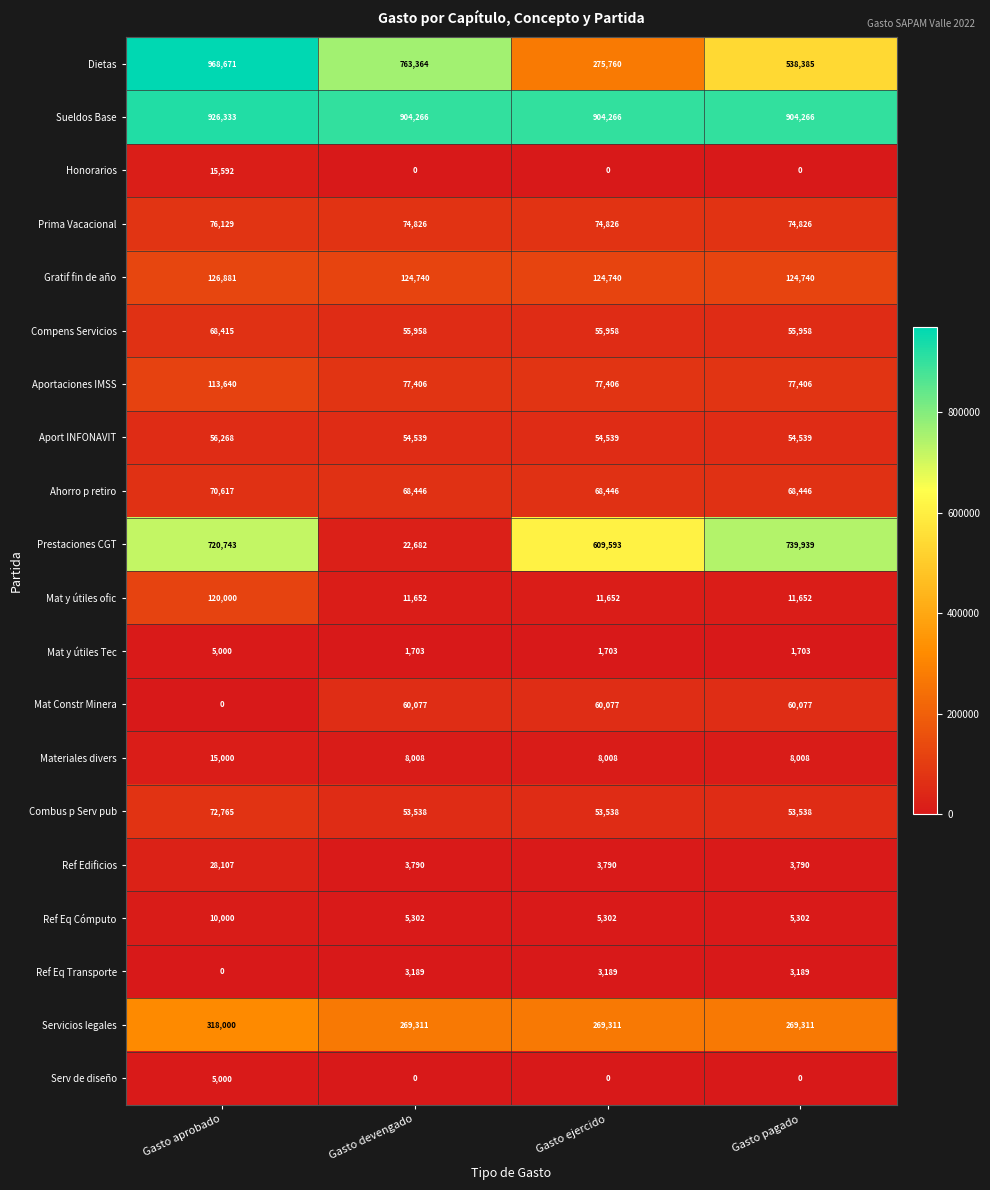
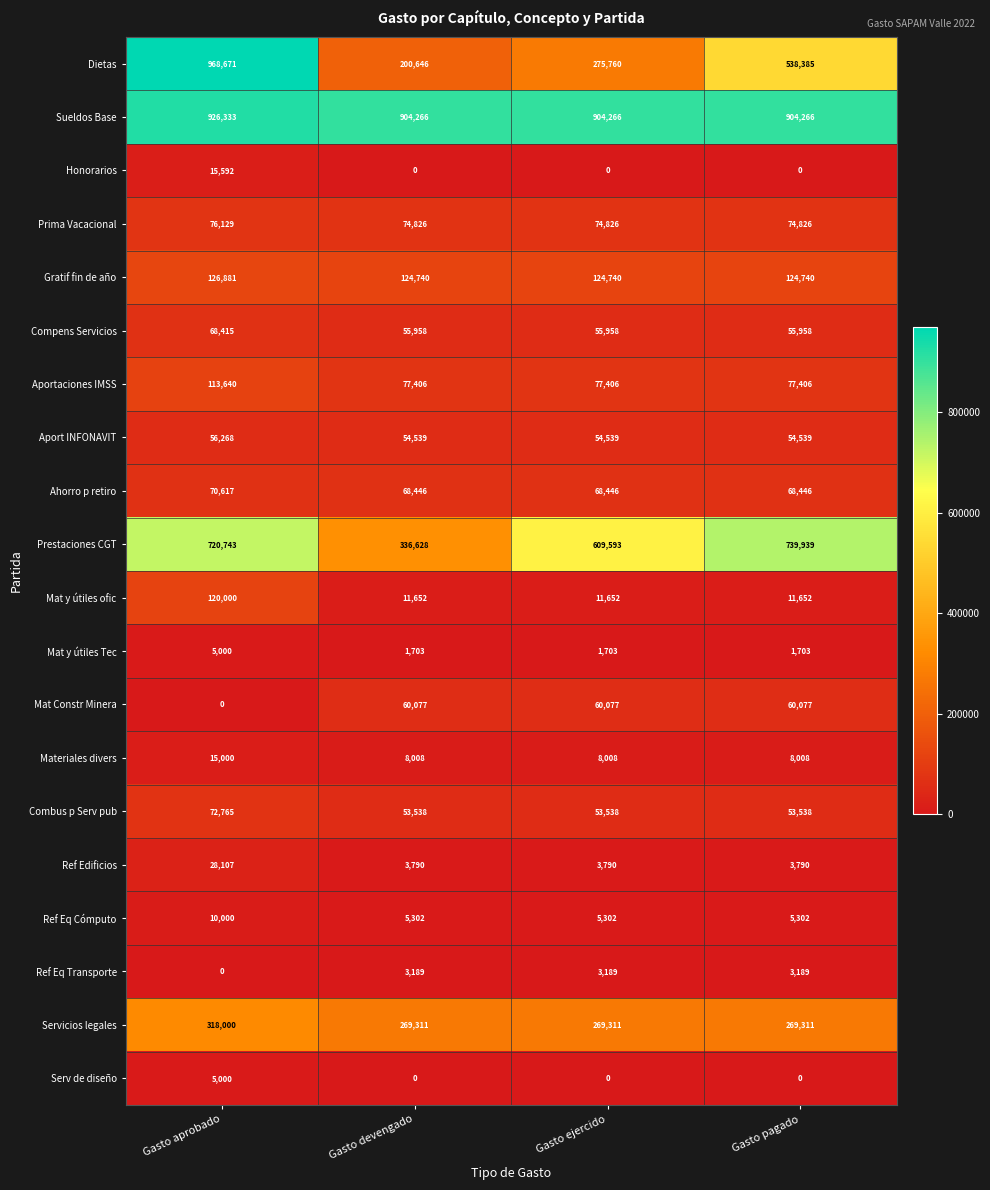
Dietas, Gasto devengado: 763,364 -> 200,646
Prestaciones CGT, Gasto devengado: 22,682 -> 336,628
